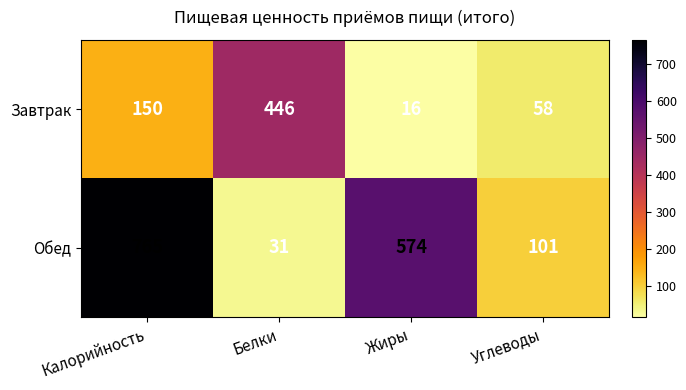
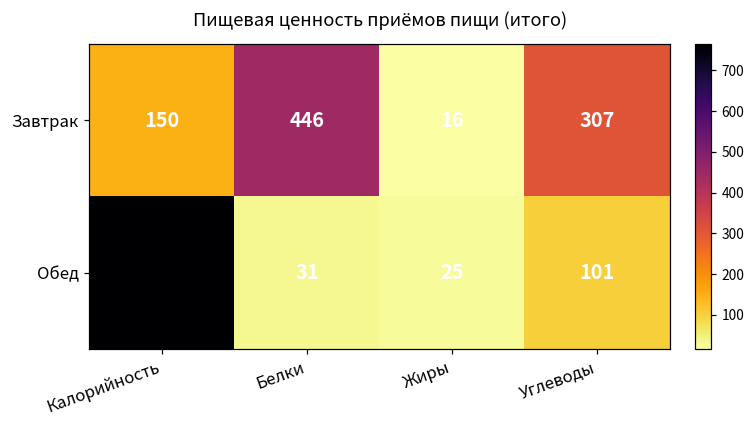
Завтрак, Углеводы: 58 -> 307
Обед, Жиры: 574 -> 25
